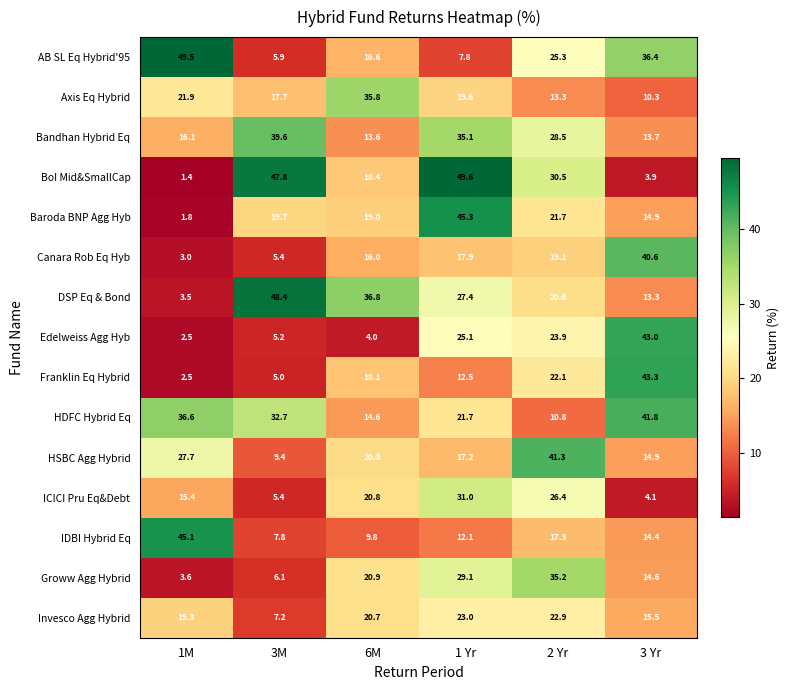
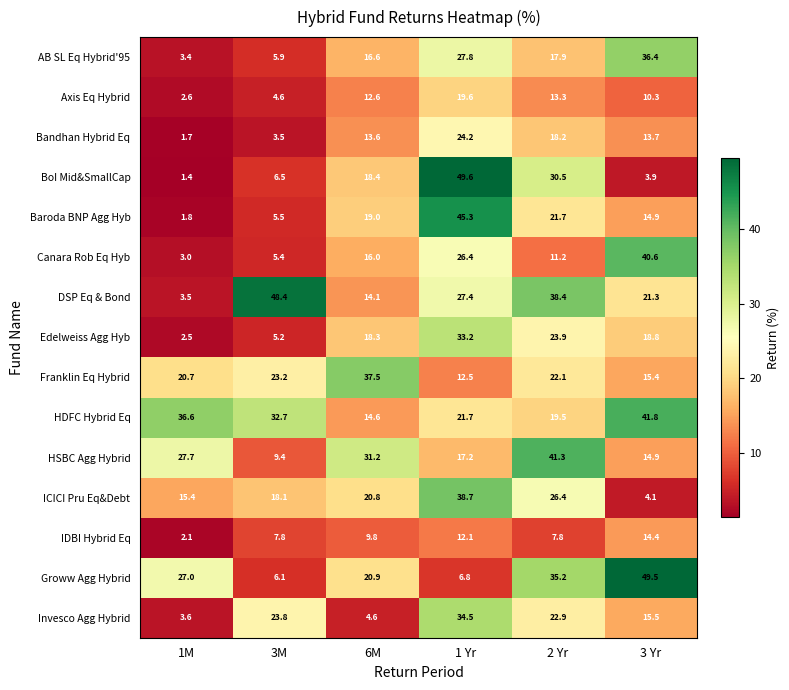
AB SL Eq Hybrid'95, 1M: 49.5 -> 3.4
AB SL Eq Hybrid'95, 1 Yr: 7.8 -> 27.8
AB SL Eq Hybrid'95, 2 Yr: 25.3 -> 17.9
Axis Eq Hybrid, 1M: 21.9 -> 2.6
Axis Eq Hybrid, 3M: 17.7 -> 4.6
Axis Eq Hybrid, 6M: 35.8 -> 12.6
Bandhan Hybrid Eq, 1M: 16.1 -> 1.7
Bandhan Hybrid Eq, 3M: 39.6 -> 3.5
Bandhan Hybrid Eq, 1 Yr: 35.1 -> 24.2
Bandhan Hybrid Eq, 2 Yr: 28.5 -> 18.2
BoI Mid&SmallCap, 3M: 47.8 -> 6.5
Baroda BNP Agg Hyb, 3M: 19.7 -> 5.5
Canara Rob Eq Hyb, 1 Yr: 17.9 -> 26.4
Canara Rob Eq Hyb, 2 Yr: 19.1 -> 11.2
DSP Eq & Bond, 6M: 36.8 -> 14.1
DSP Eq & Bond, 2 Yr: 20.6 -> 38.4
DSP Eq & Bond, 3 Yr: 13.3 -> 21.3
Edelweiss Agg Hyb, 6M: 4.0 -> 18.3
Edelweiss Agg Hyb, 1 Yr: 25.1 -> 33.2
Edelweiss Agg Hyb, 3 Yr: 43.0 -> 18.8
Franklin Eq Hybrid, 1M: 2.5 -> 20.7
Franklin Eq Hybrid, 3M: 5.0 -> 23.2
Franklin Eq Hybrid, 6M: 18.1 -> 37.5
Franklin Eq Hybrid, 3 Yr: 43.3 -> 15.4
HDFC Hybrid Eq, 2 Yr: 10.8 -> 19.5
HSBC Agg Hybrid, 6M: 20.3 -> 31.2
ICICI Pru Eq&Debt, 3M: 5.4 -> 18.1
ICICI Pru Eq&Debt, 1 Yr: 31.0 -> 38.7
IDBI Hybrid Eq, 1M: 45.1 -> 2.1
IDBI Hybrid Eq, 2 Yr: 17.3 -> 7.8
Groww Agg Hybrid, 1M: 3.6 -> 27.0
Groww Agg Hybrid, 1 Yr: 29.1 -> 6.8
Groww Agg Hybrid, 3 Yr: 14.6 -> 49.5
Invesco Agg Hybrid, 1M: 19.3 -> 3.6
Invesco Agg Hybrid, 3M: 7.2 -> 23.8
Invesco Agg Hybrid, 6M: 20.7 -> 4.6
Invesco Agg Hybrid, 1 Yr: 23.0 -> 34.5
